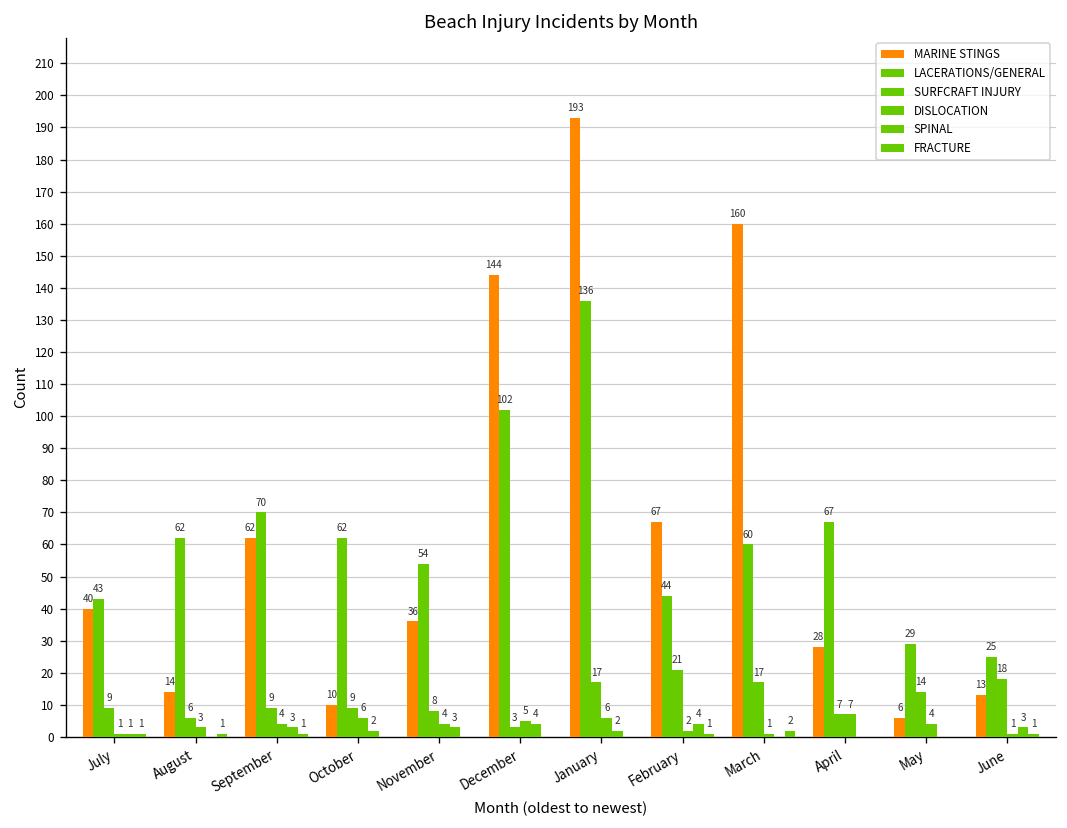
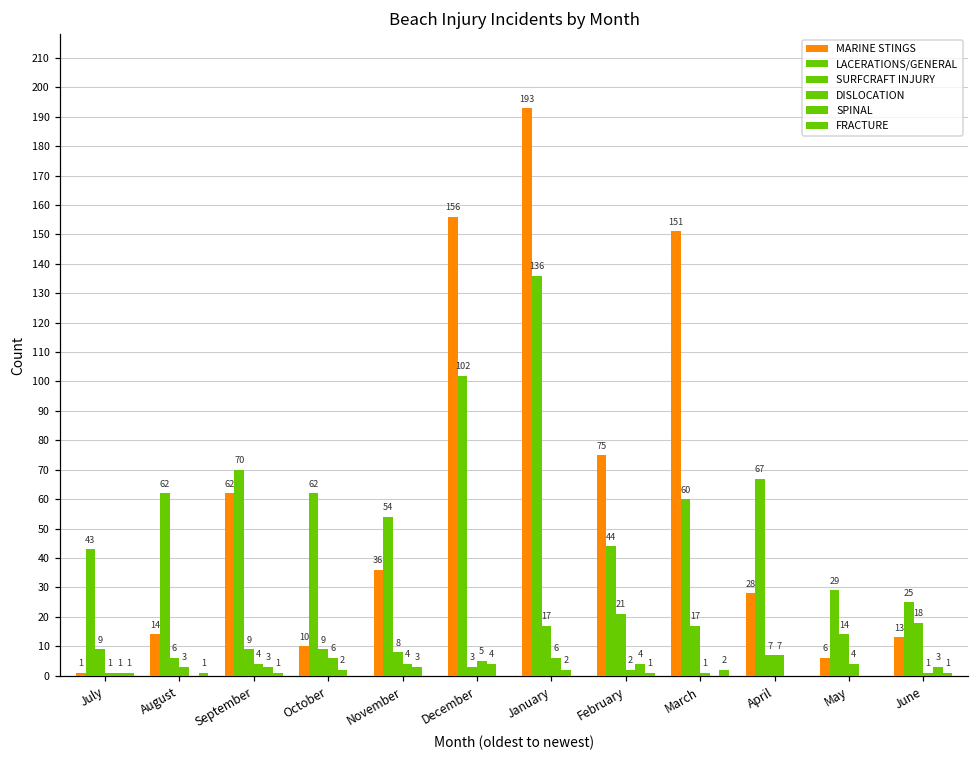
MARINE STINGS, July: 40 -> 1
MARINE STINGS, December: 144 -> 156
MARINE STINGS, February: 67 -> 75
MARINE STINGS, March: 160 -> 151
